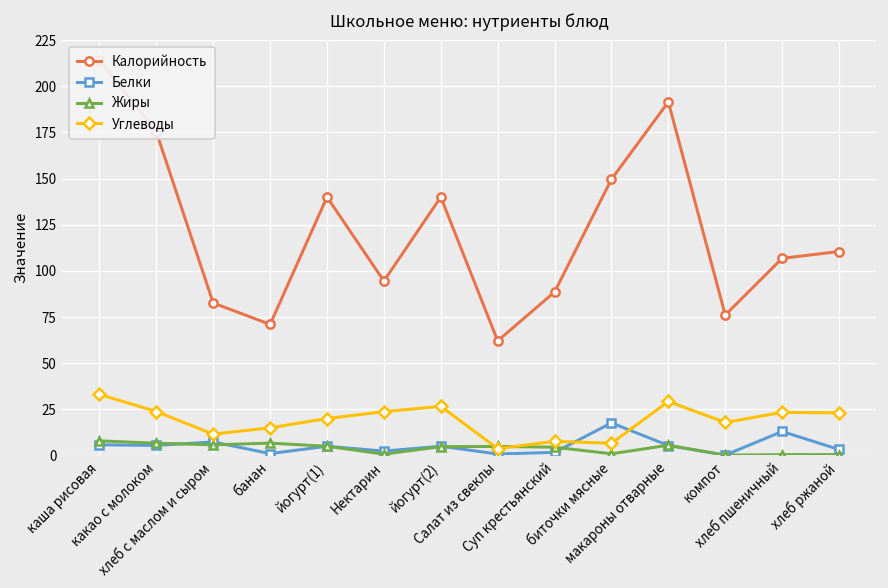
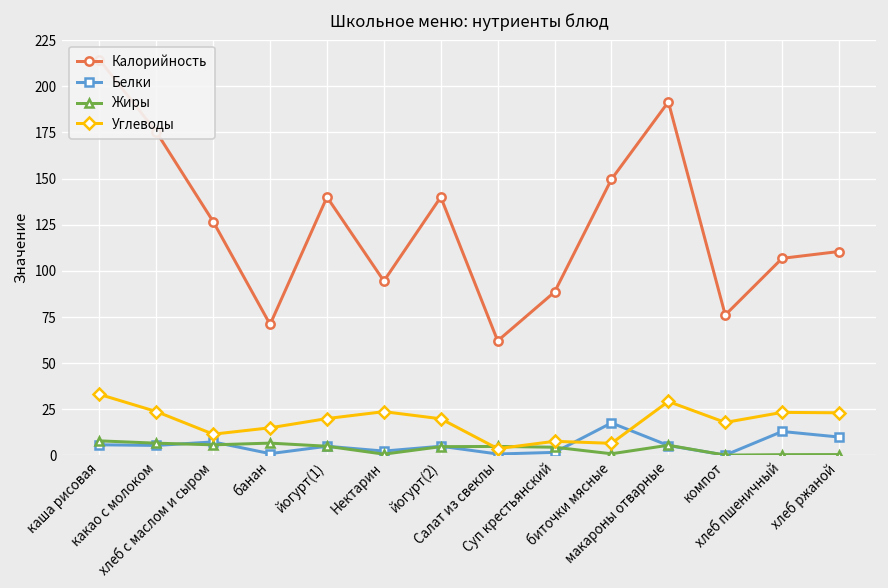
Калорийность, хлеб с маслом и сыром: 83 -> 127
Углеводы, йогурт(2): 27 -> 20
Белки, хлеб ржаной: 3 -> 10
